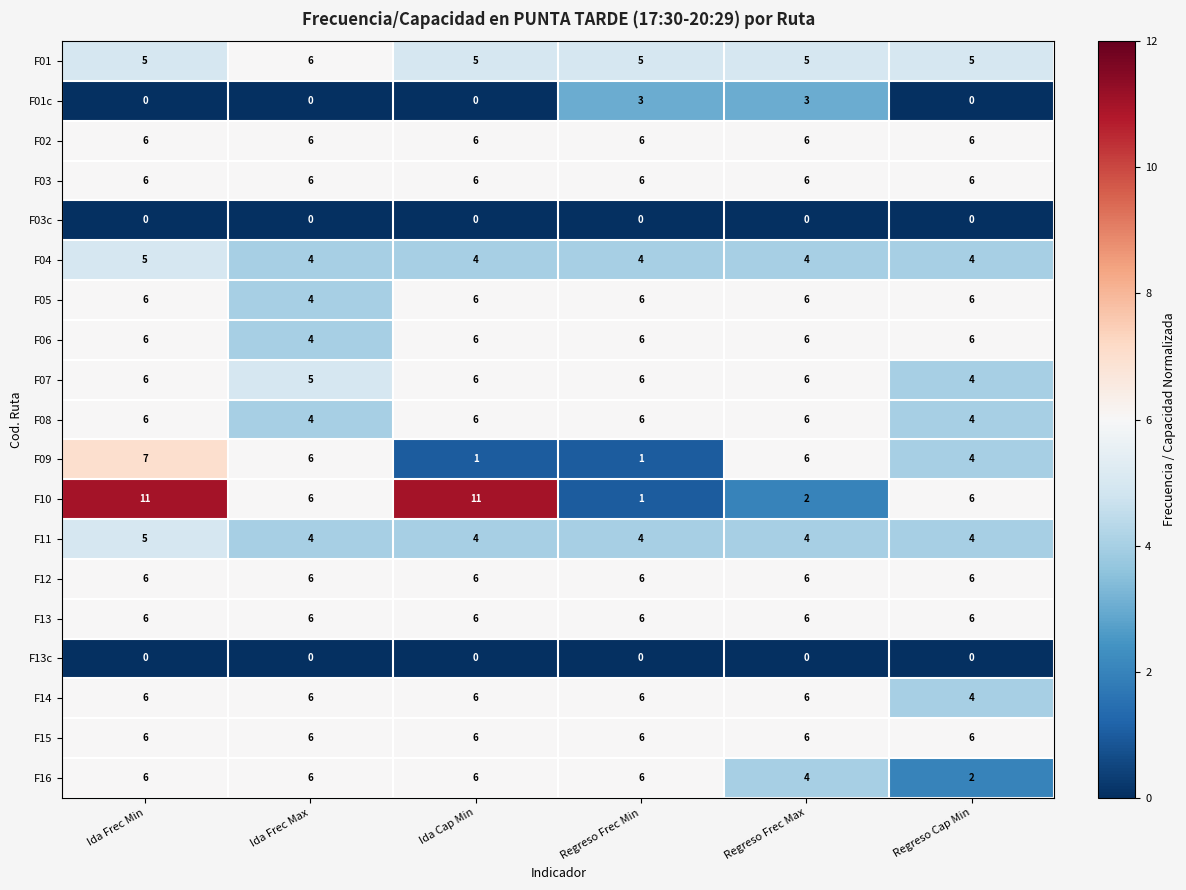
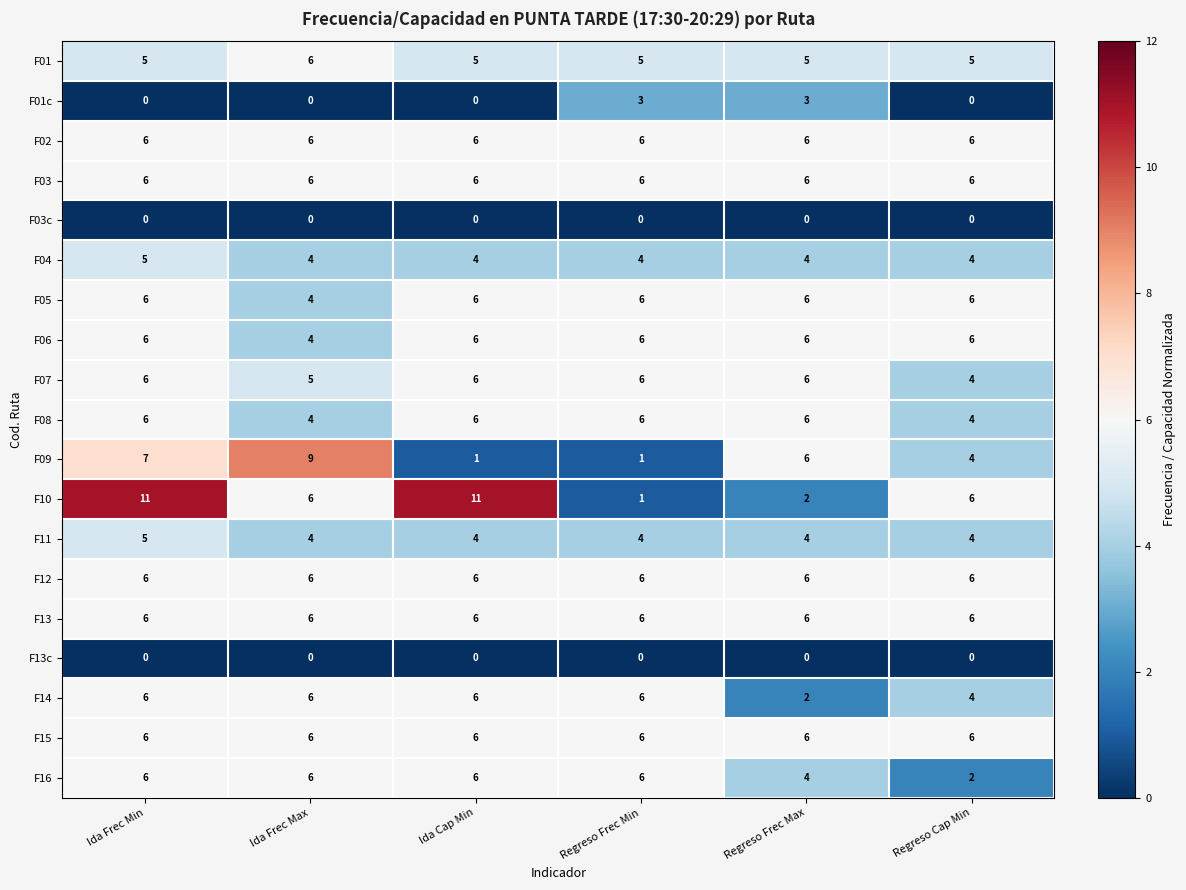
F09, Ida Frec Max: 6 -> 9
F14, Regreso Frec Max: 6 -> 2
